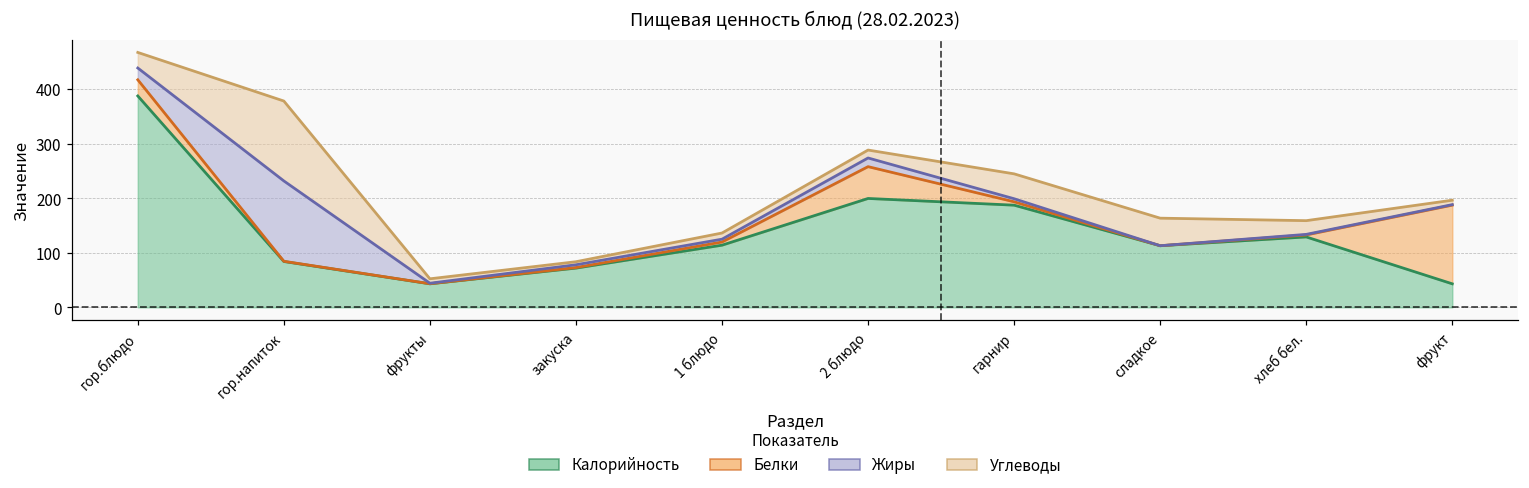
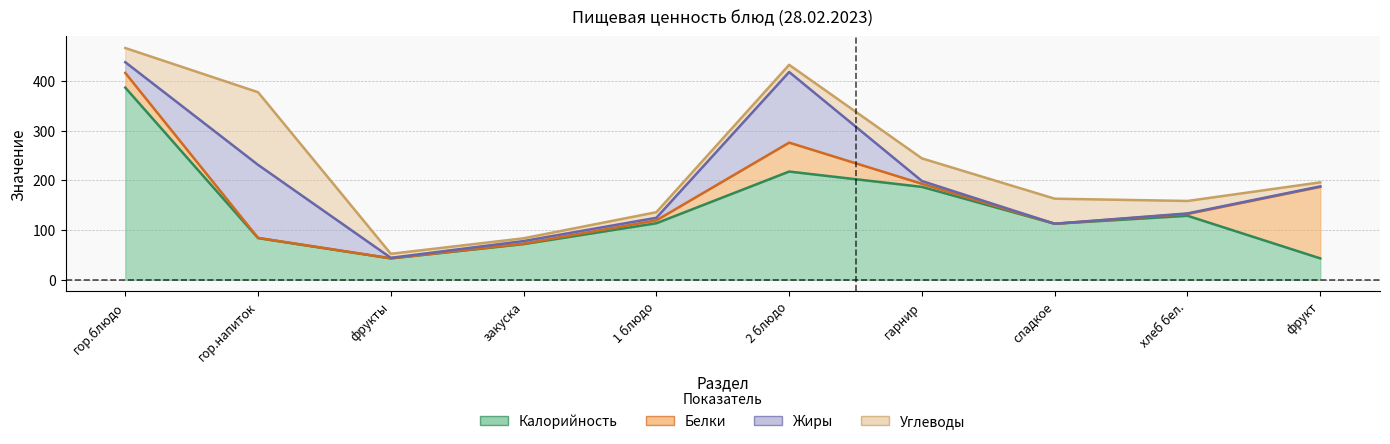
Калорийность, 2 блюдо: 200 -> 220
Жиры, 2 блюдо: 20 -> 140
